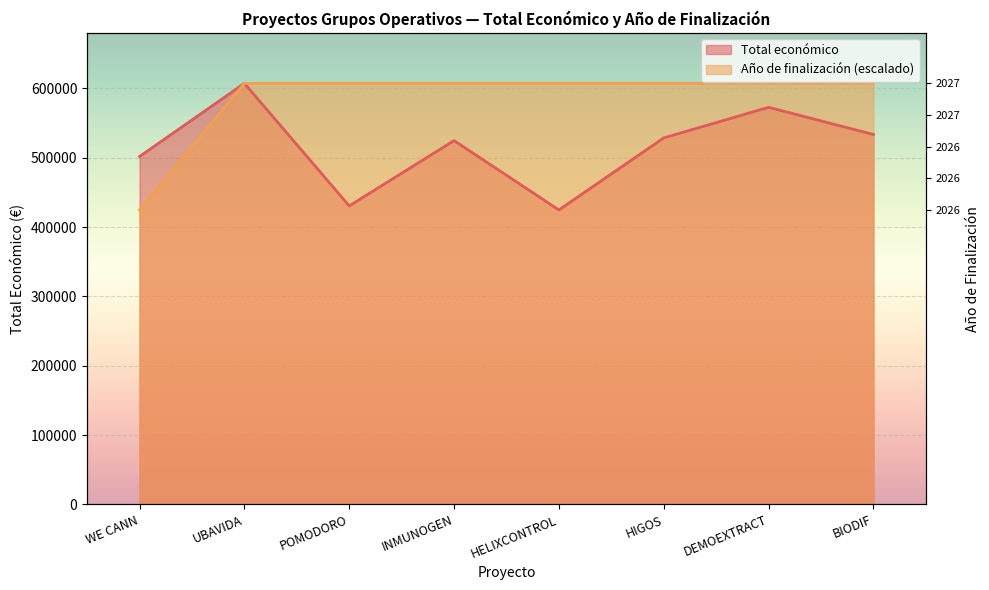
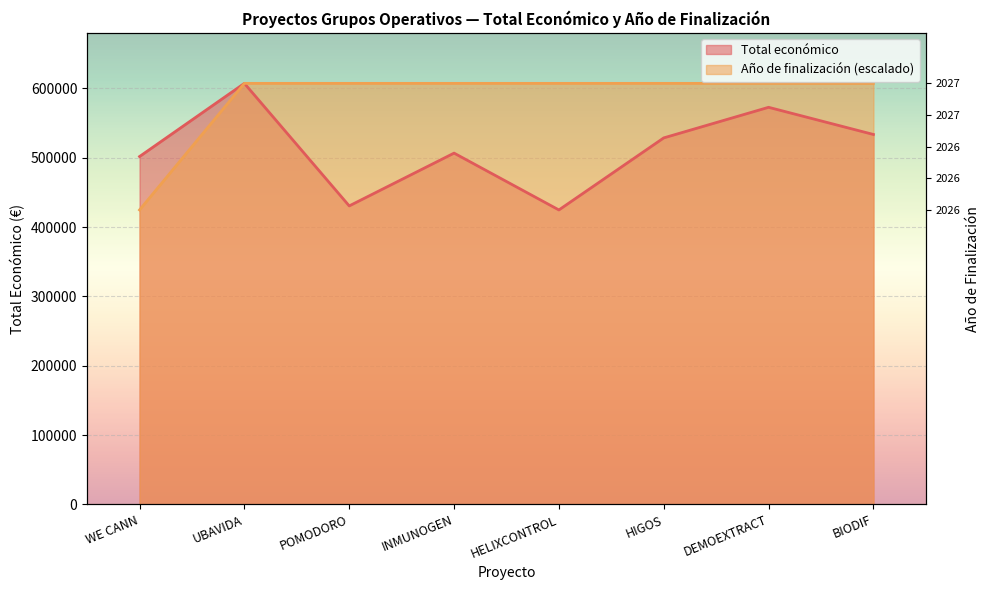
Total económico, INMUNOGEN: 520000 -> 510000
